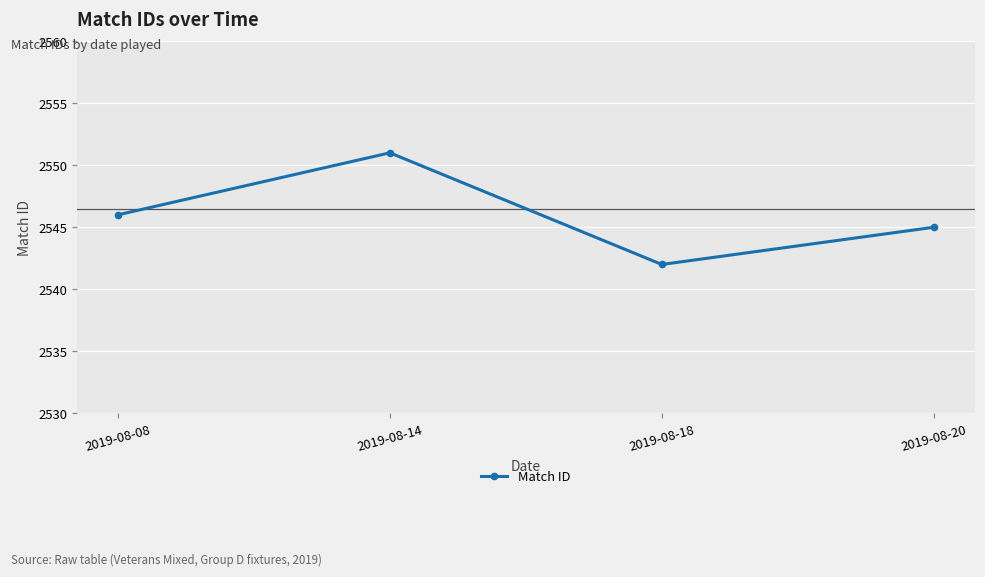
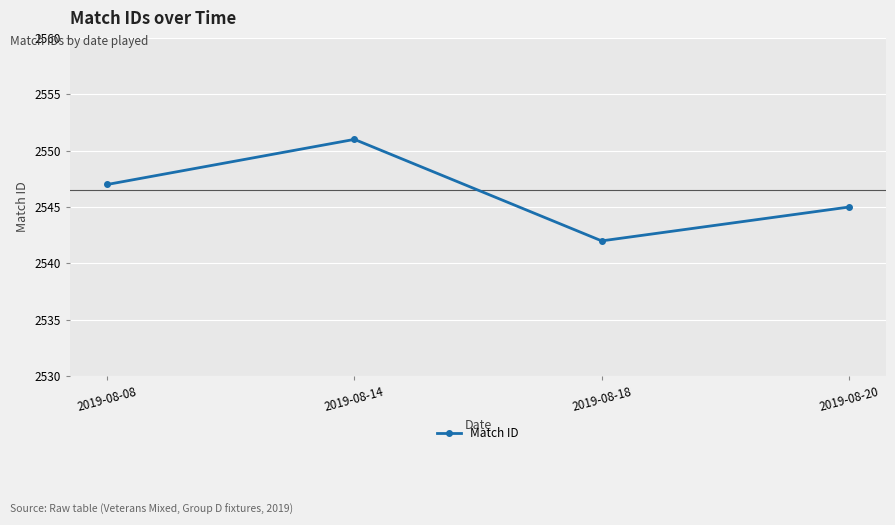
2019-08-08: 2546 -> 2547
